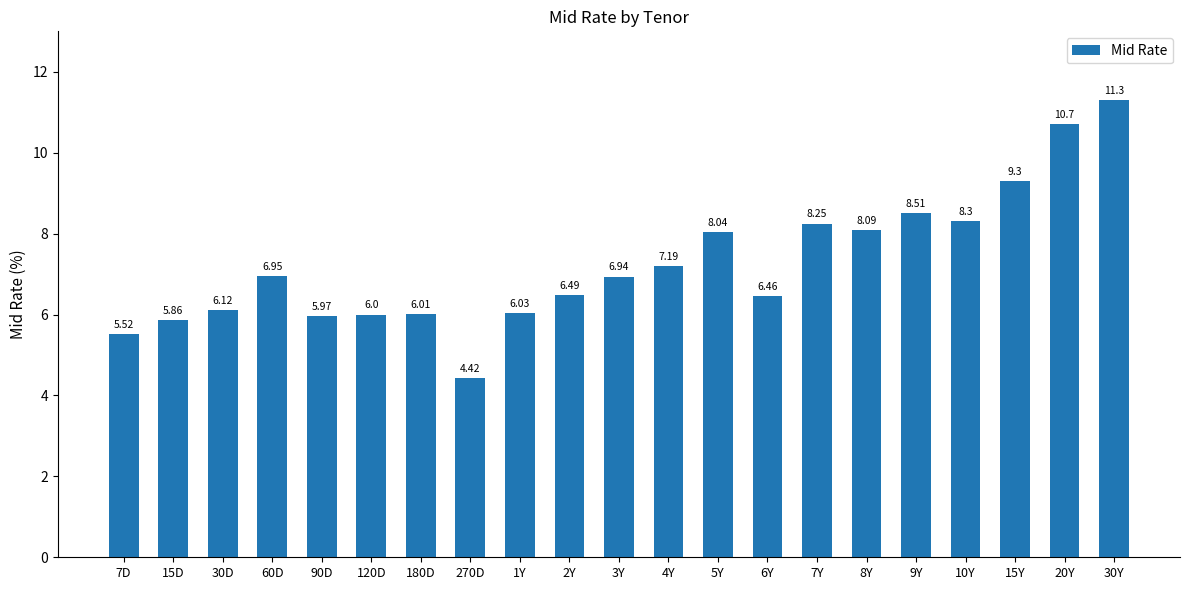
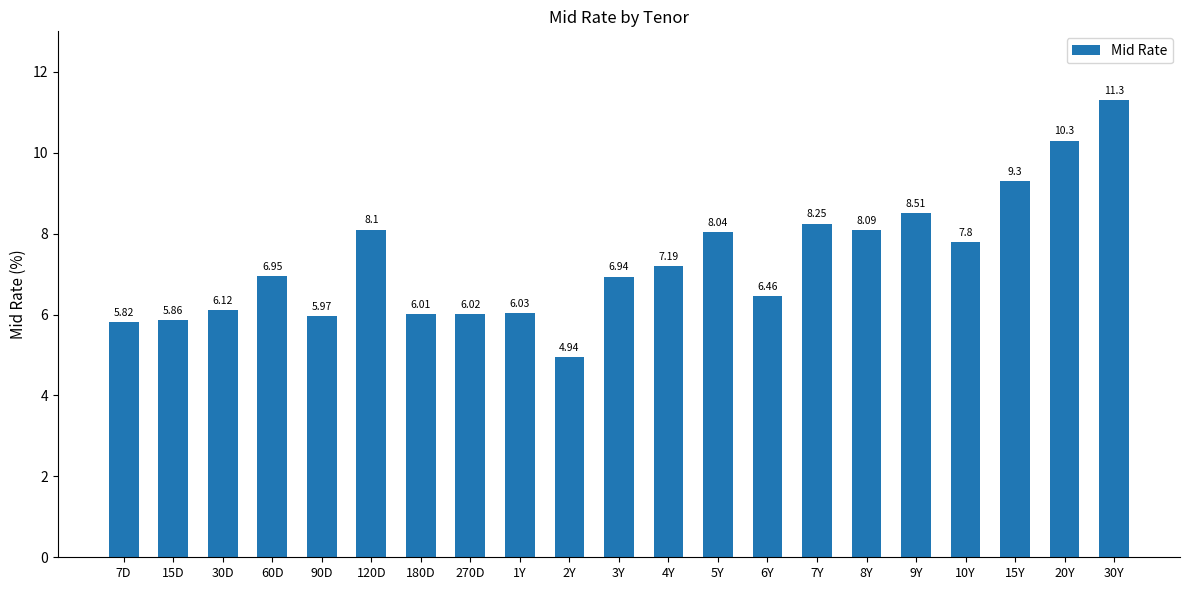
7D: 5.52 -> 5.82
120D: 6.0 -> 8.1
270D: 4.42 -> 6.02
2Y: 6.49 -> 4.94
10Y: 8.3 -> 7.8
20Y: 10.7 -> 10.3
